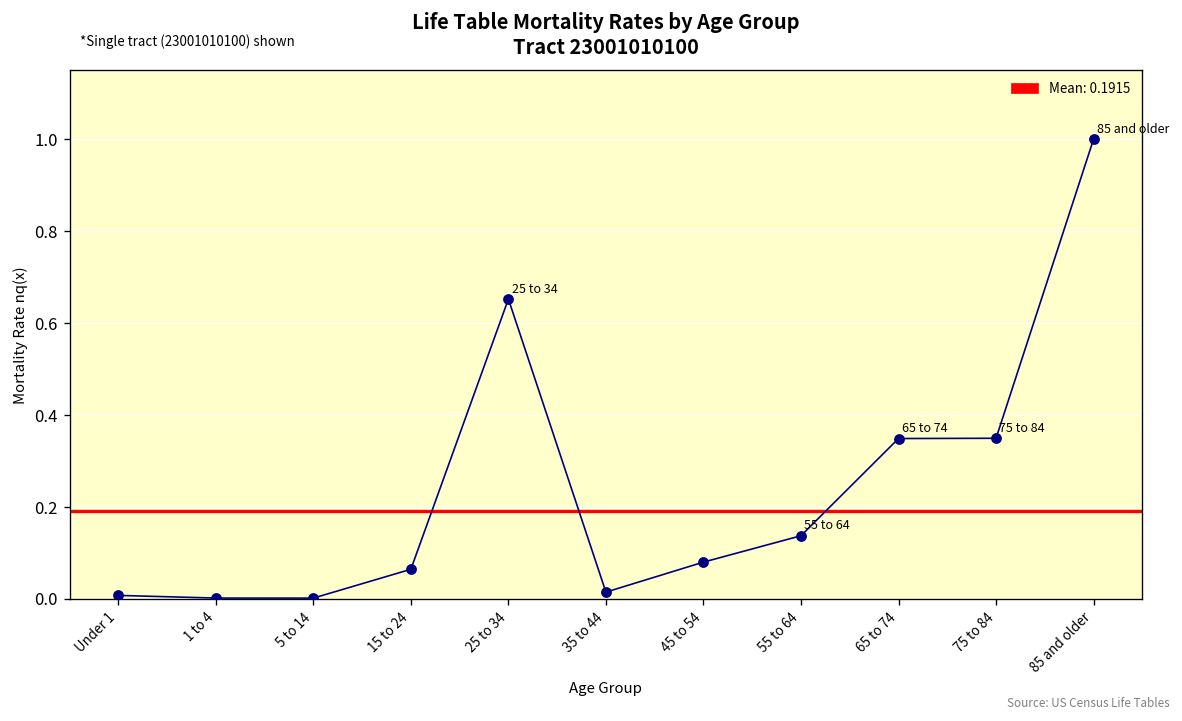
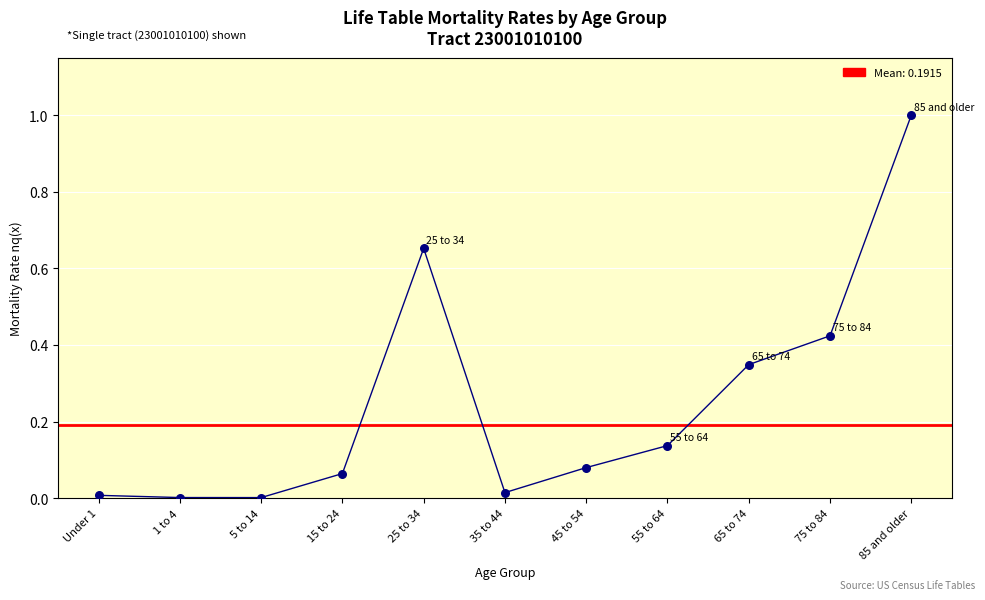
75 to 84: 0.35 -> 0.42
